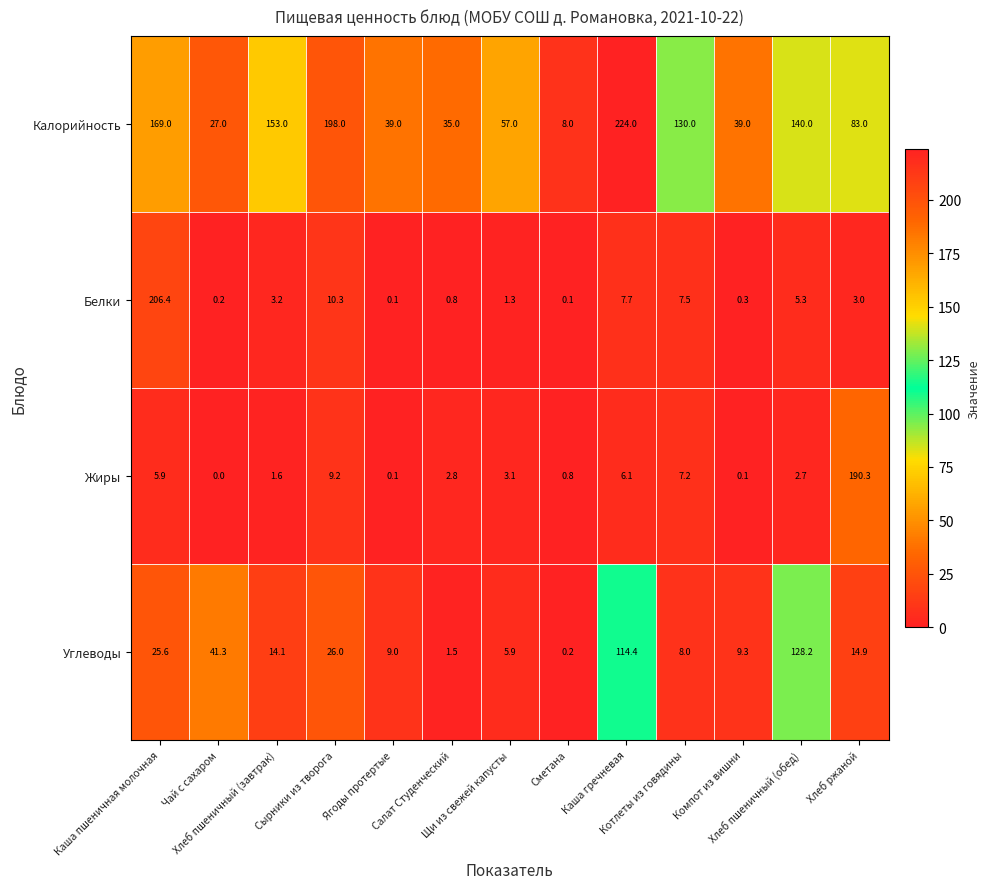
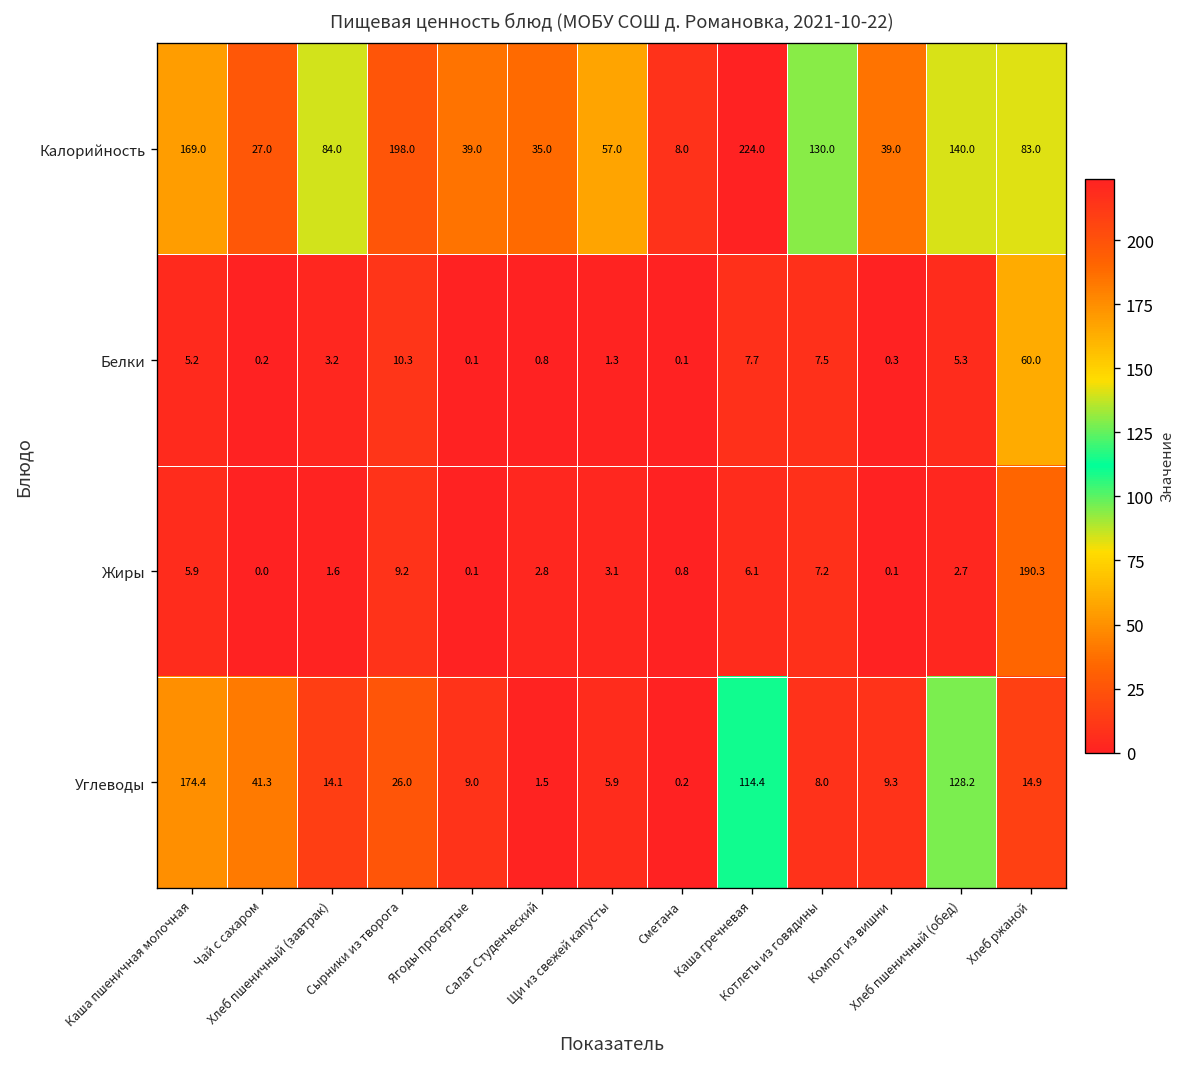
Калорийность, Хлеб пшеничный (завтрак): 153.0 -> 84.0
Белки, Каша пшеничная молочная: 206.4 -> 5.2
Белки, Хлеб ржаной: 3.0 -> 60.0
Углеводы, Каша пшеничная молочная: 25.6 -> 174.4
